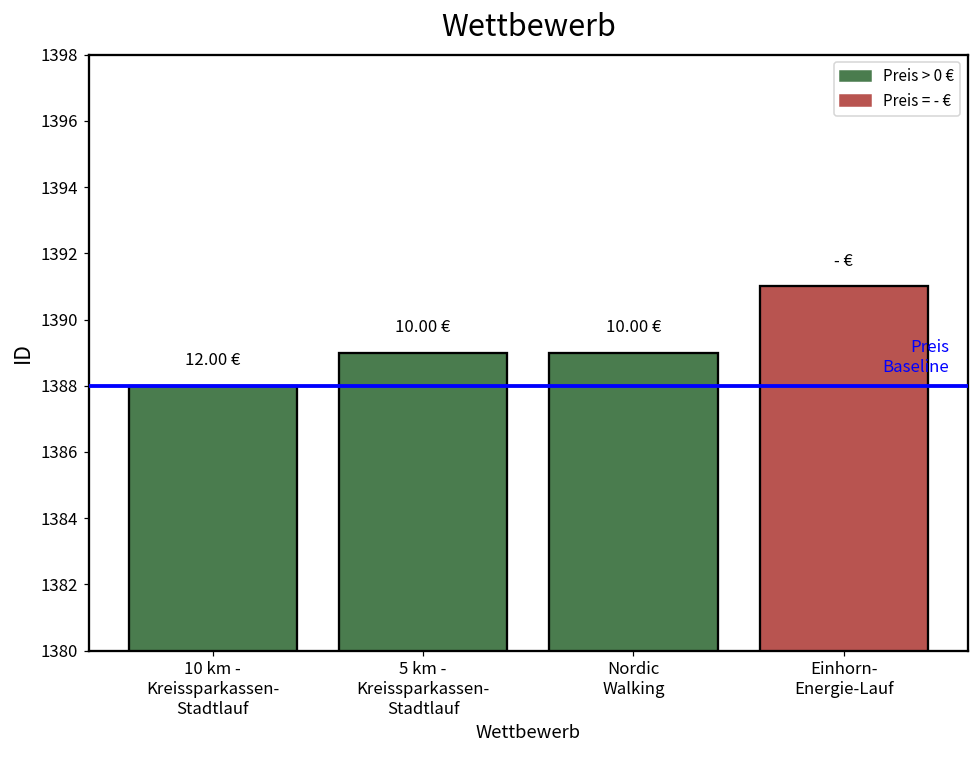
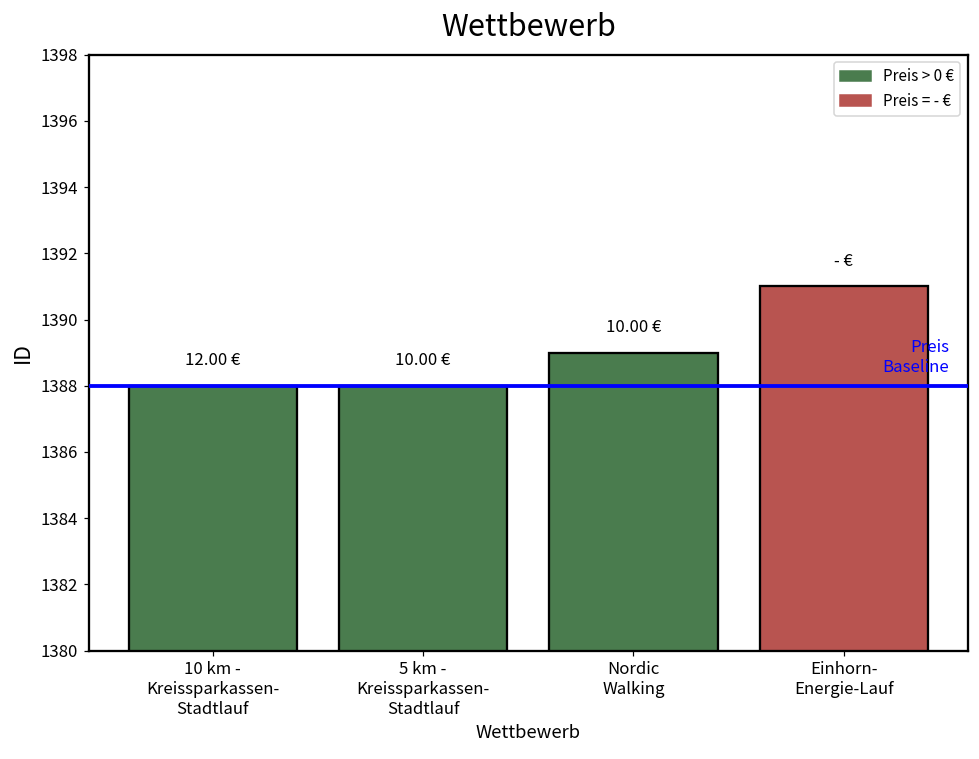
5 km - Kreissparkassen- Stadtlauf: 1389 -> 1388
